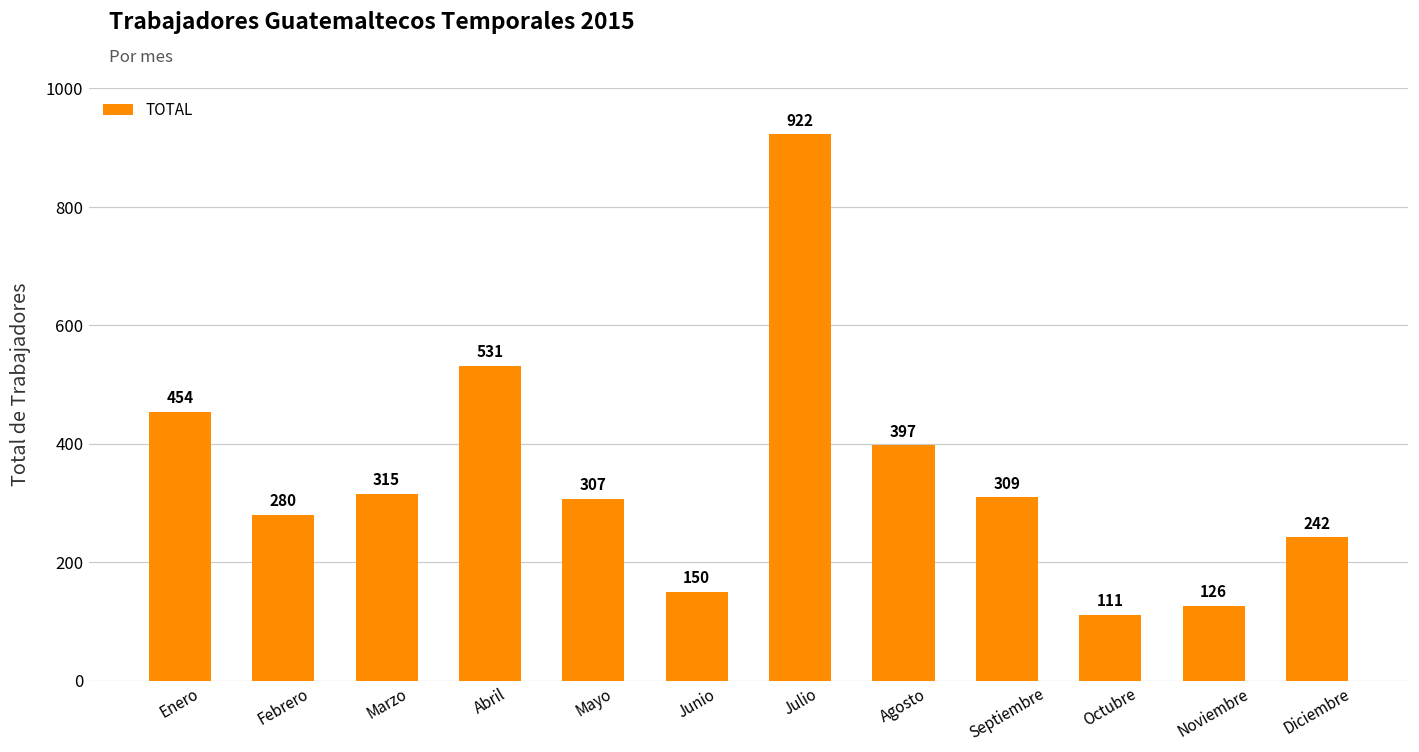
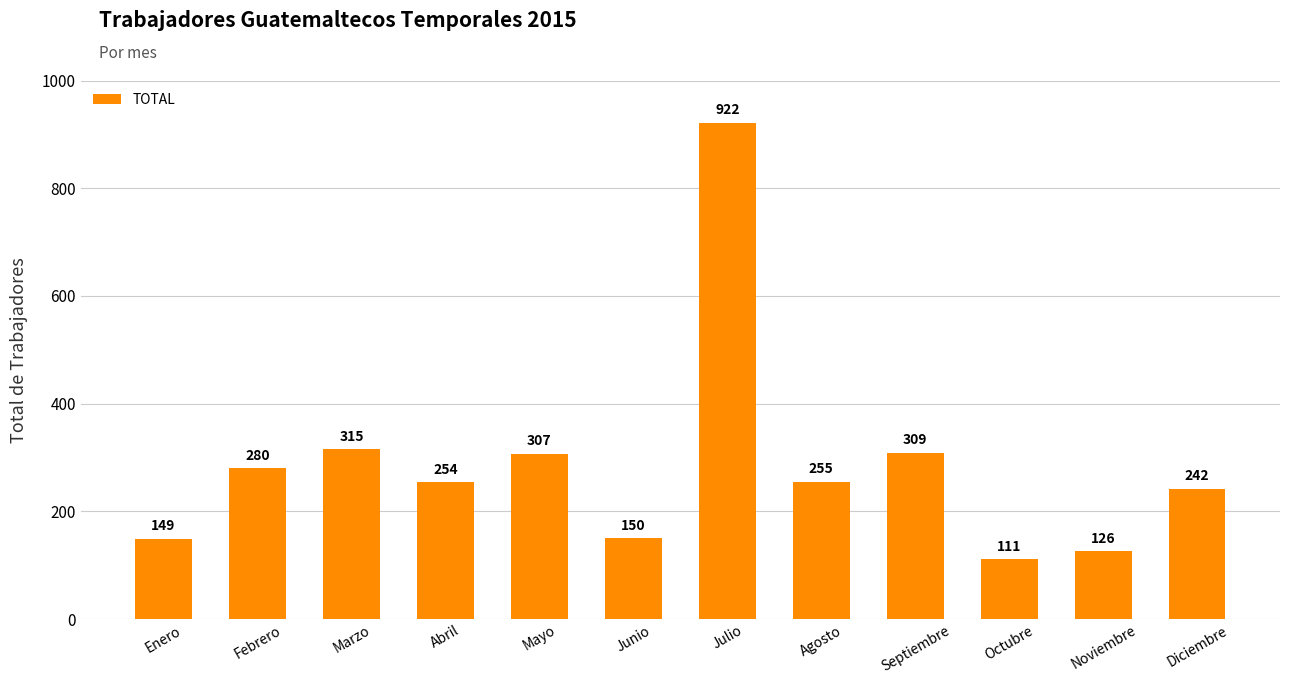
Enero: 454 -> 149
Abril: 531 -> 254
Agosto: 397 -> 255
